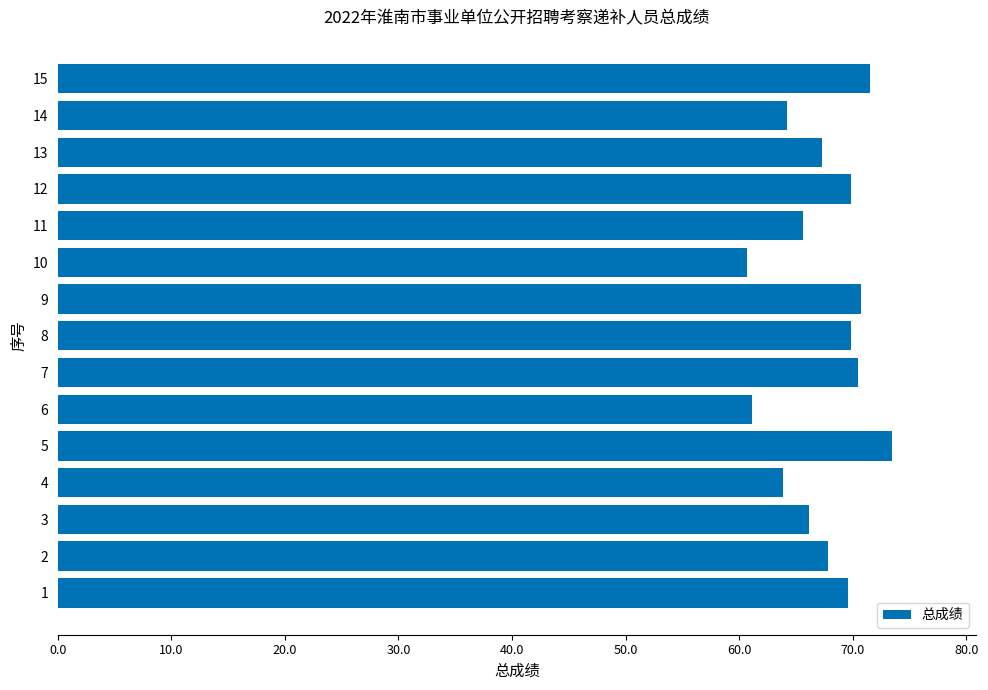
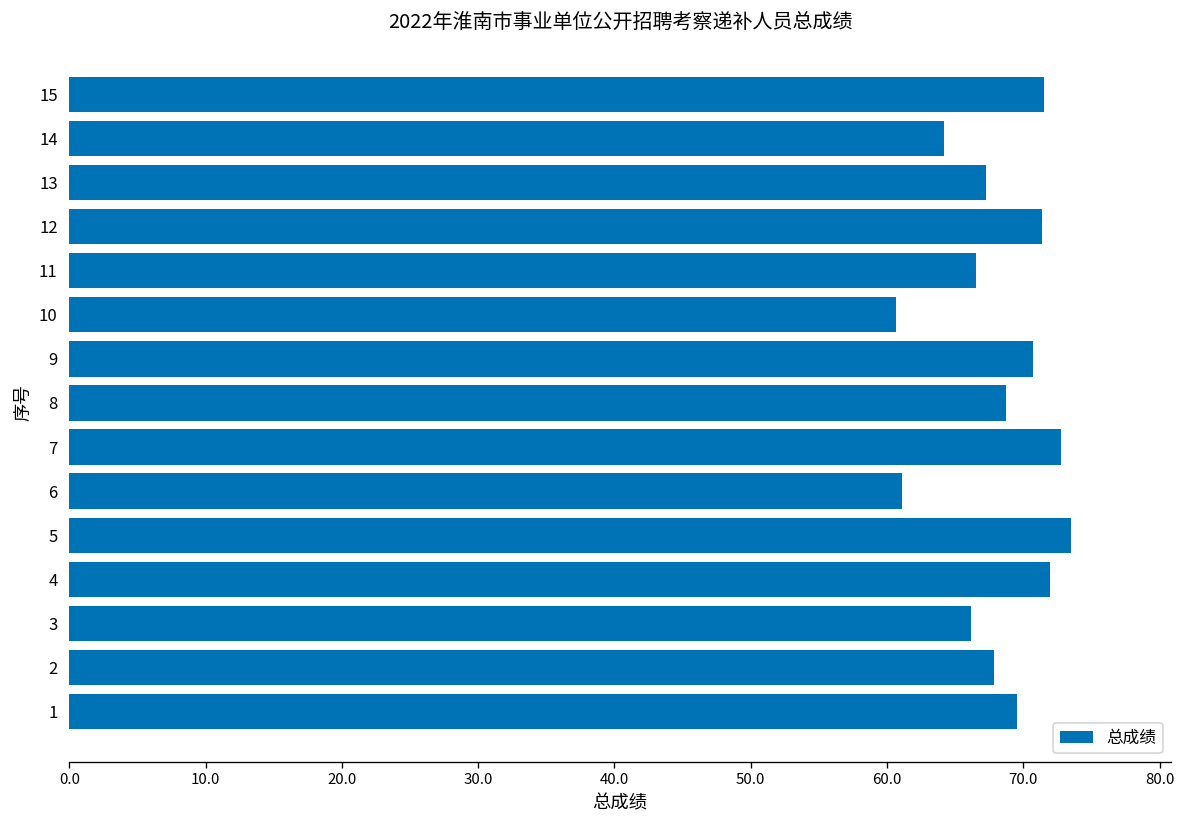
12: 69.9 -> 71.3
11: 65.6 -> 66.5
8: 69.8 -> 68.8
7: 70.5 -> 72.8
4: 63.8 -> 72.0
